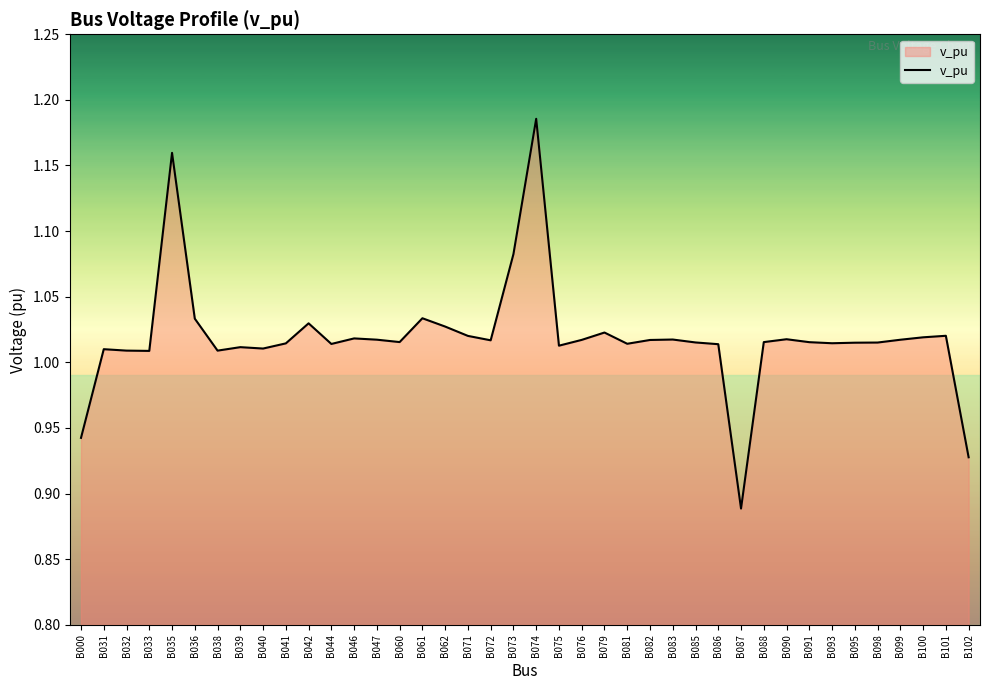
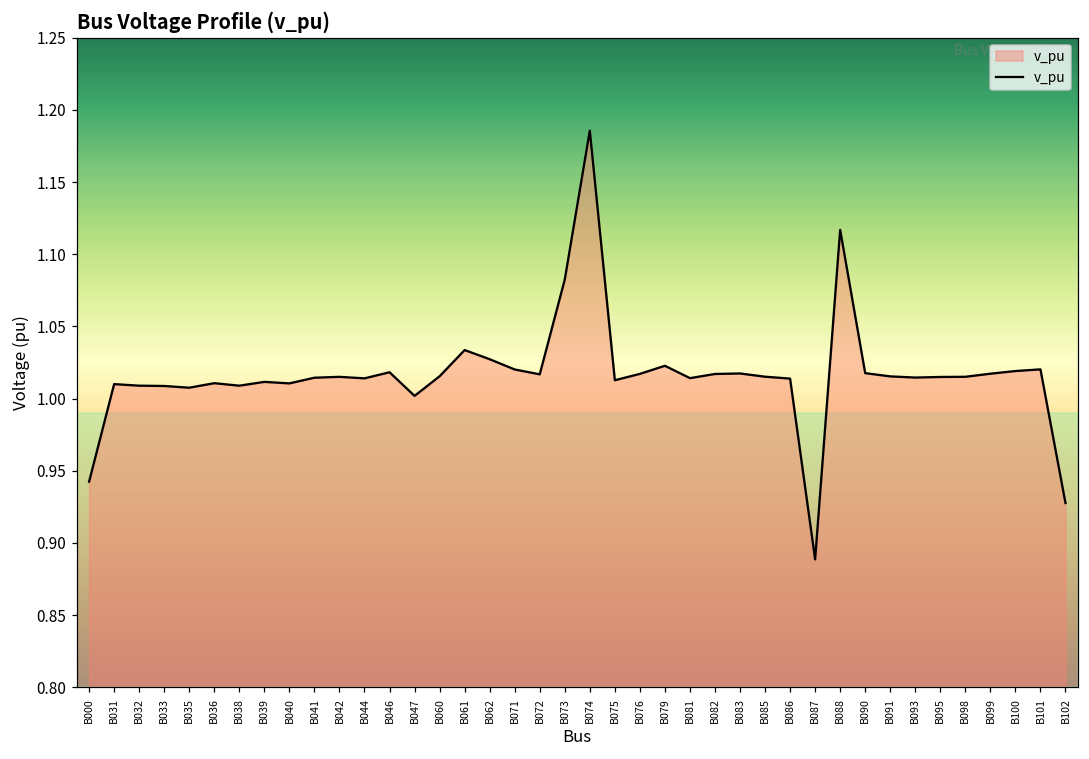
B035: 1.160 -> 1.008
B036: 1.033 -> 1.011
B042: 1.030 -> 1.015
B047: 1.017 -> 1.002
B088: 1.015 -> 1.117
